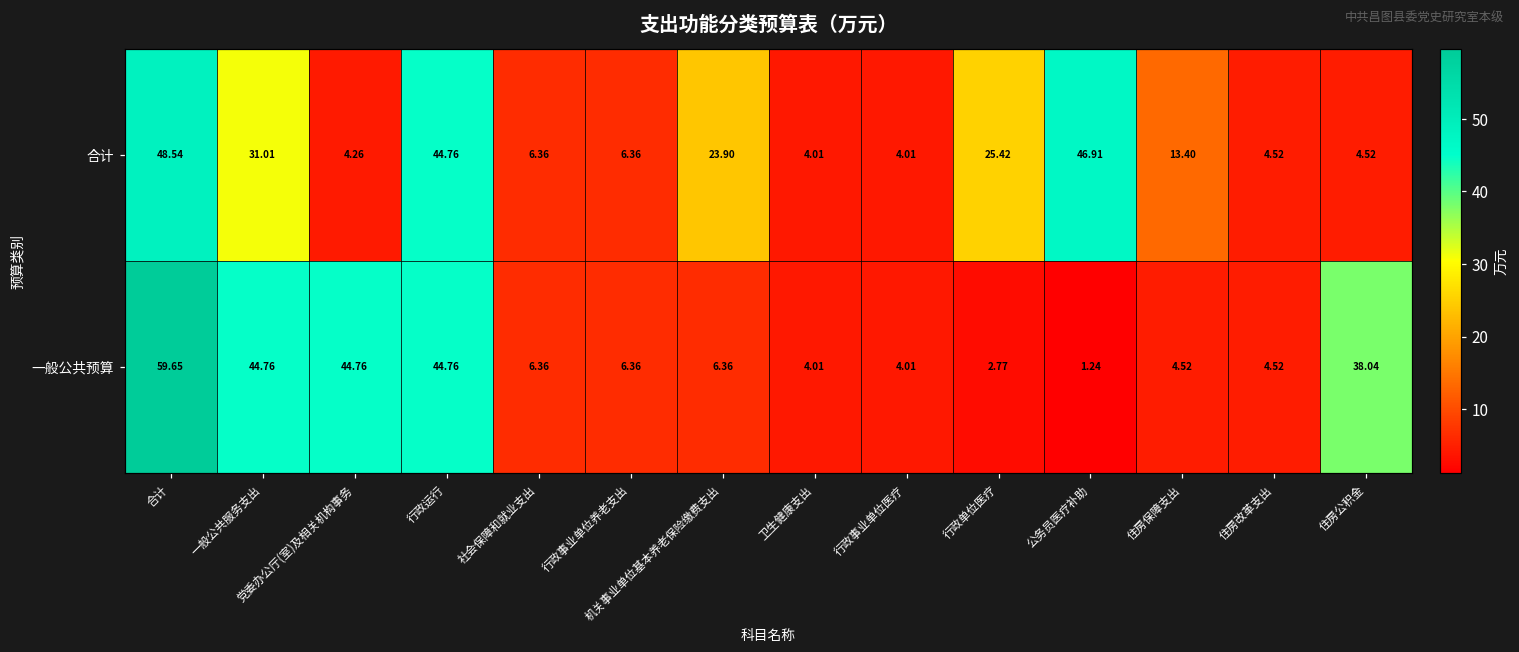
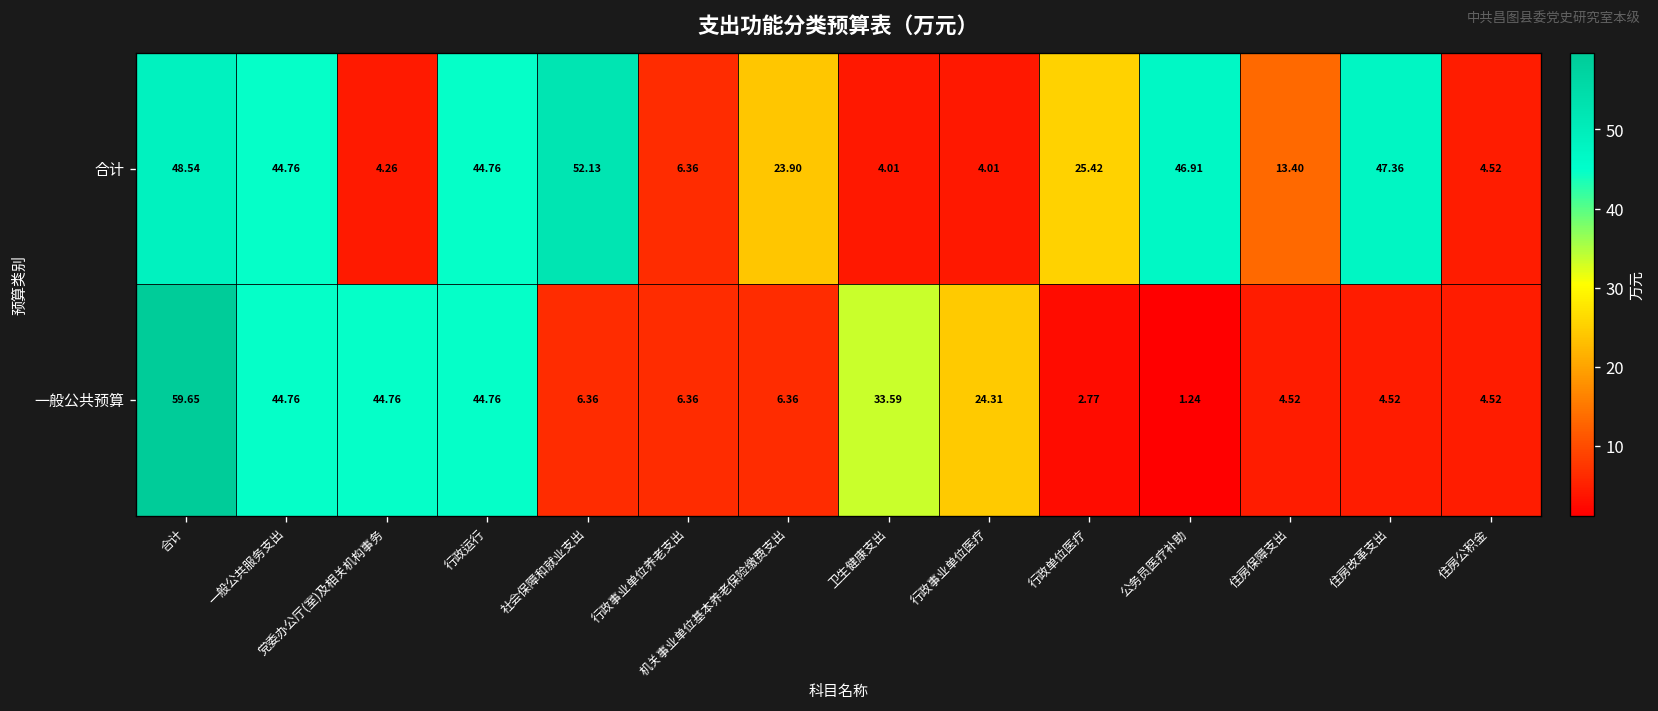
合计, 一般公共服务支出: 31.01 -> 44.76
合计, 社会保障和就业支出: 6.36 -> 52.13
合计, 住房改革支出: 4.52 -> 47.36
一般公共预算, 卫生健康支出: 4.01 -> 33.59
一般公共预算, 行政事业单位医疗: 4.01 -> 24.31
一般公共预算, 住房公积金: 38.04 -> 4.52
